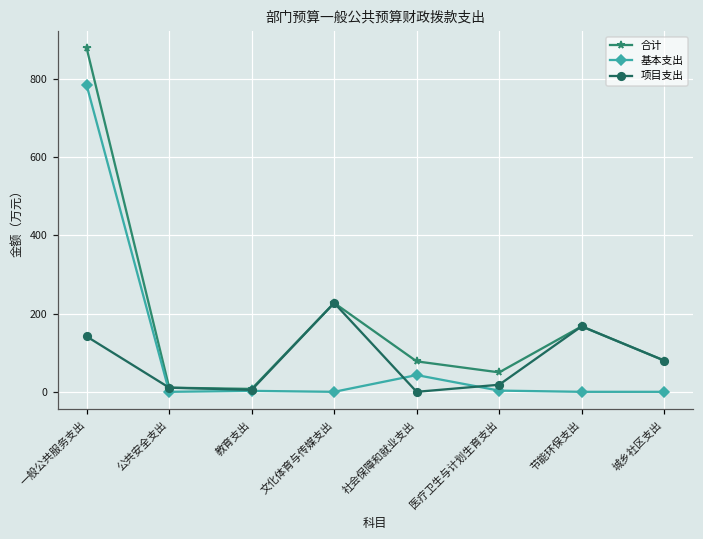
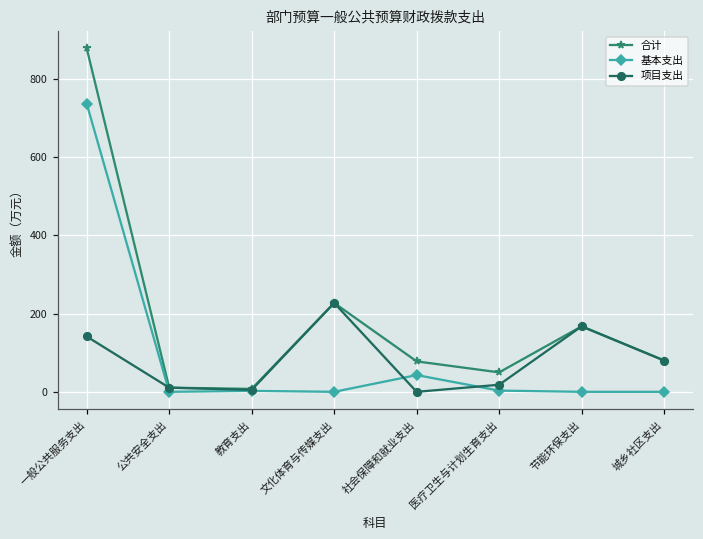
基本支出, 一般公共服务支出: 780 -> 740
